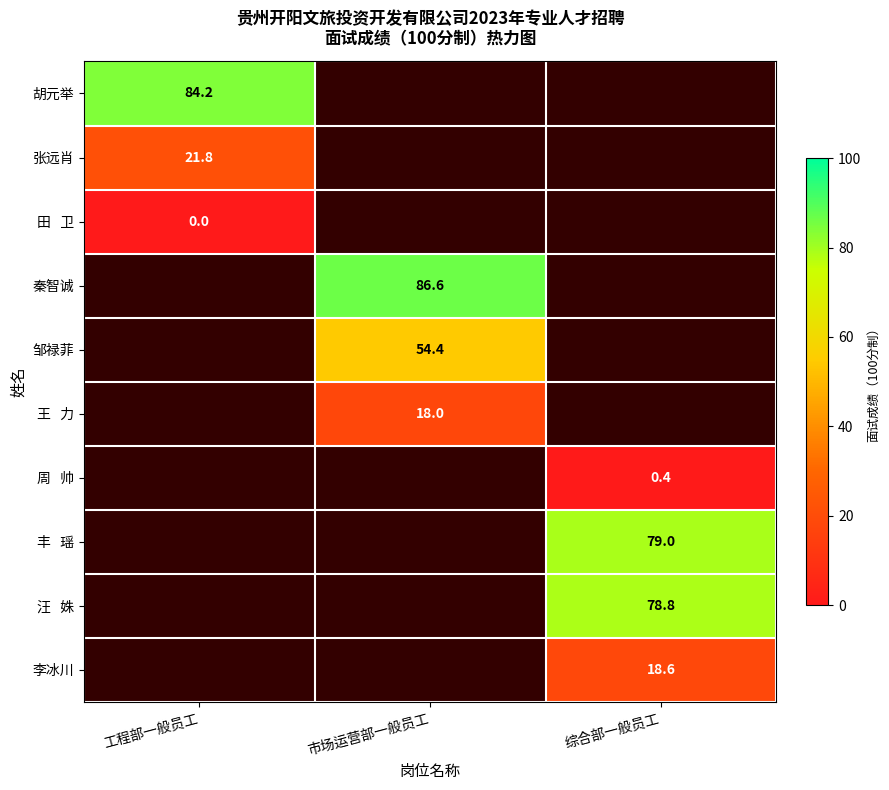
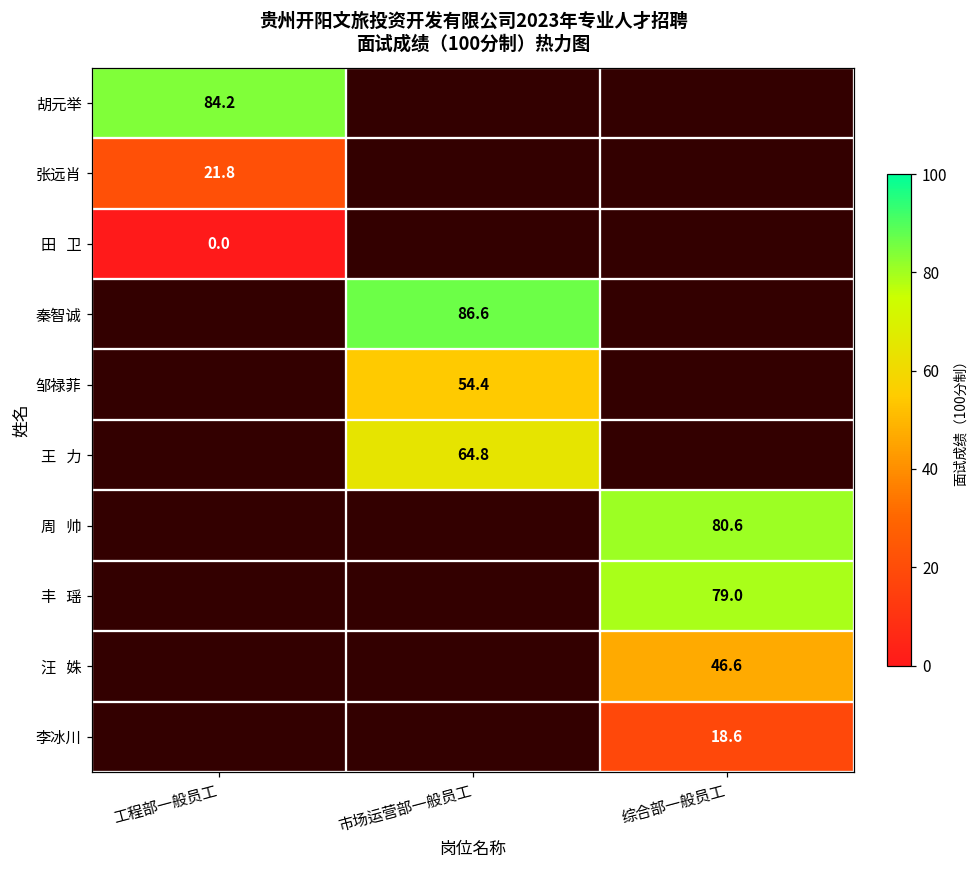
王 力, 市场运营部一般员工: 18.0 -> 64.8
周 帅, 综合部一般员工: 0.4 -> 80.6
汪 姝, 综合部一般员工: 78.8 -> 46.6
